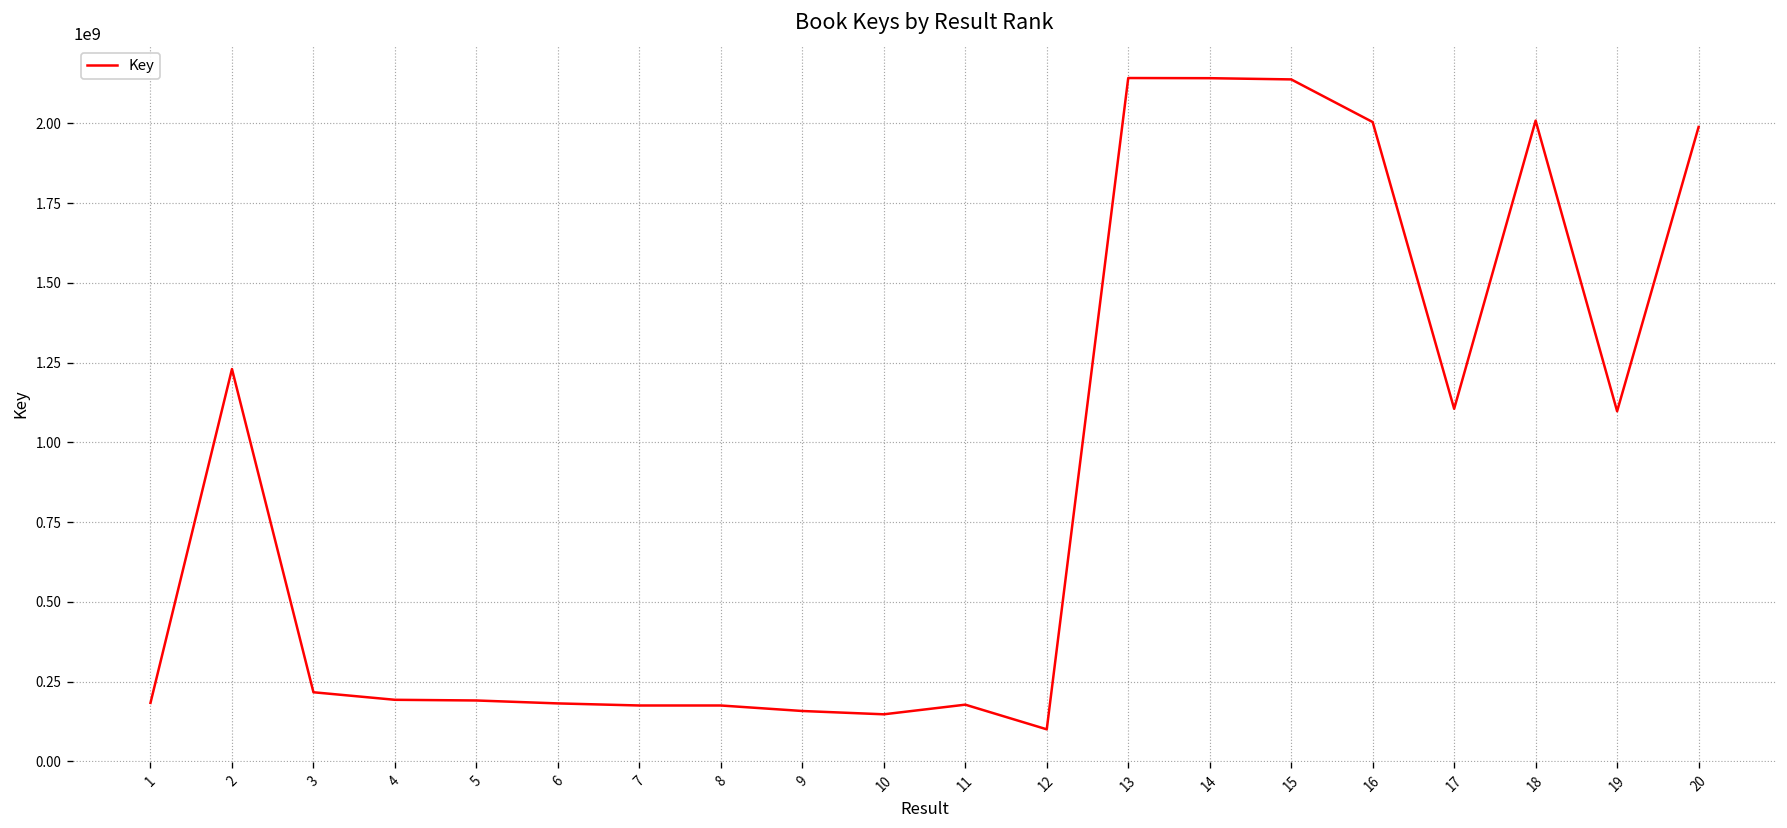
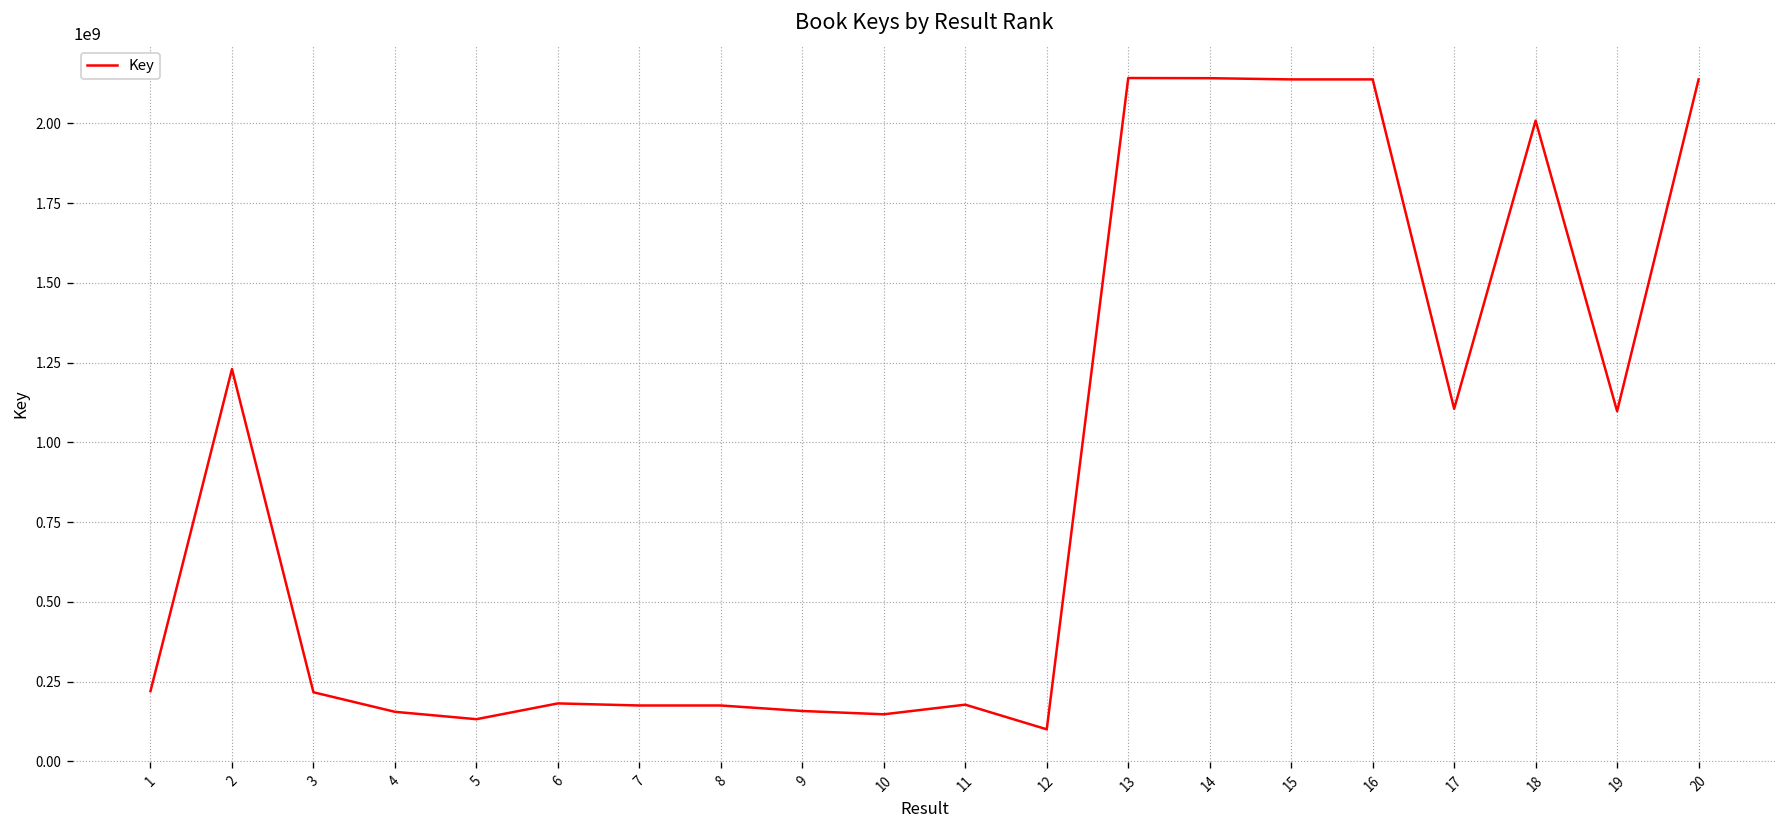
1: 180000000 -> 220000000
4: 190000000 -> 160000000
5: 190000000 -> 130000000
16: 2000000000 -> 2140000000
20: 1990000000 -> 2140000000
